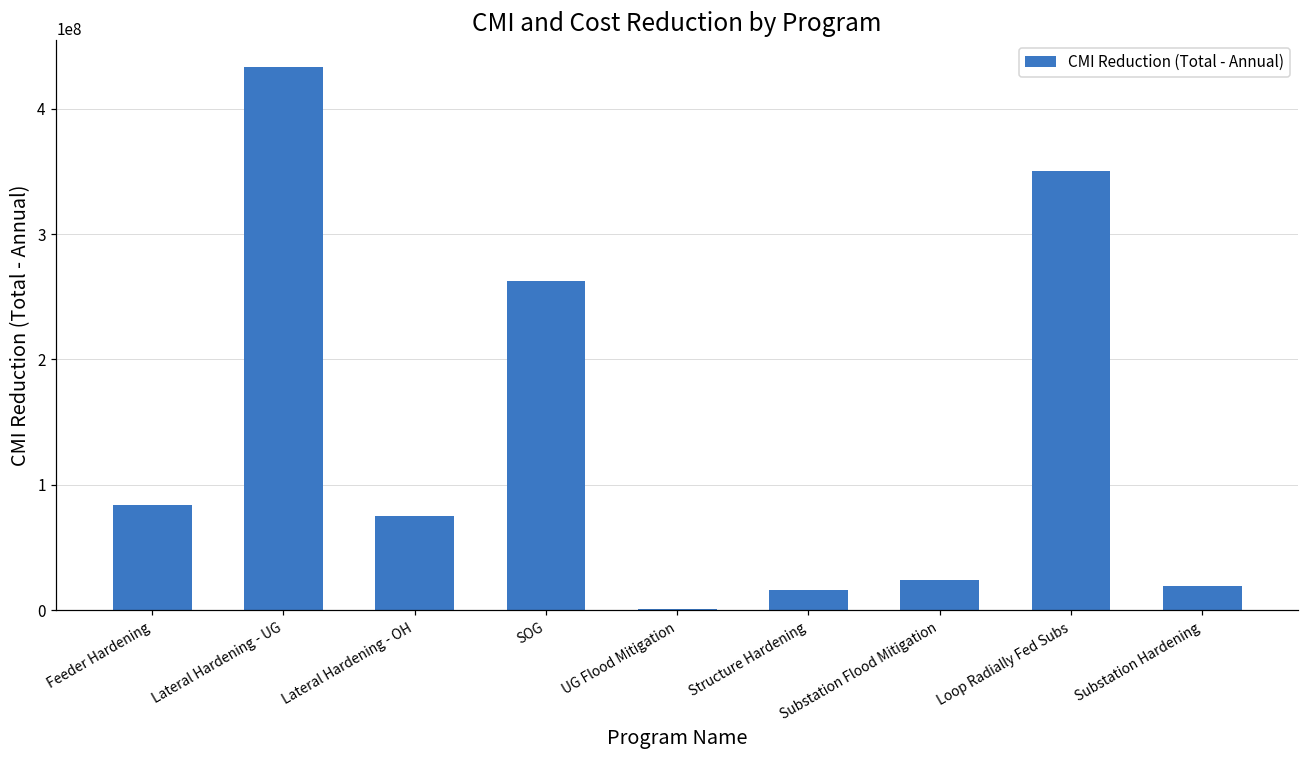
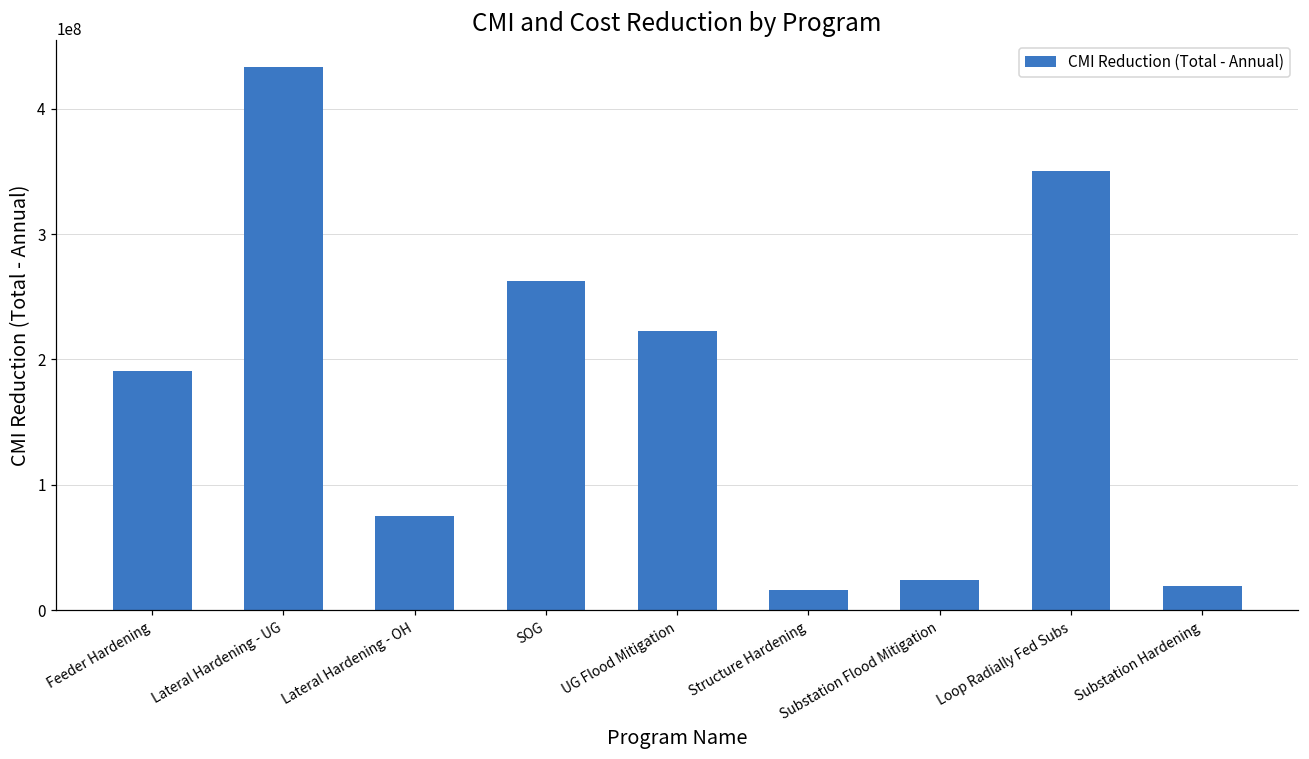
Feeder Hardening: 84000000 -> 191000000
UG Flood Mitigation: 1000000 -> 222000000
